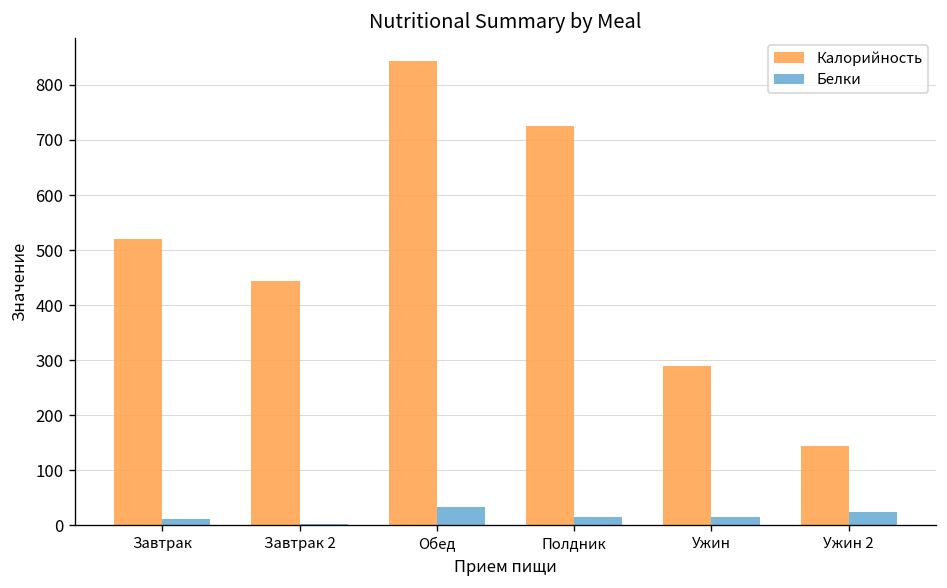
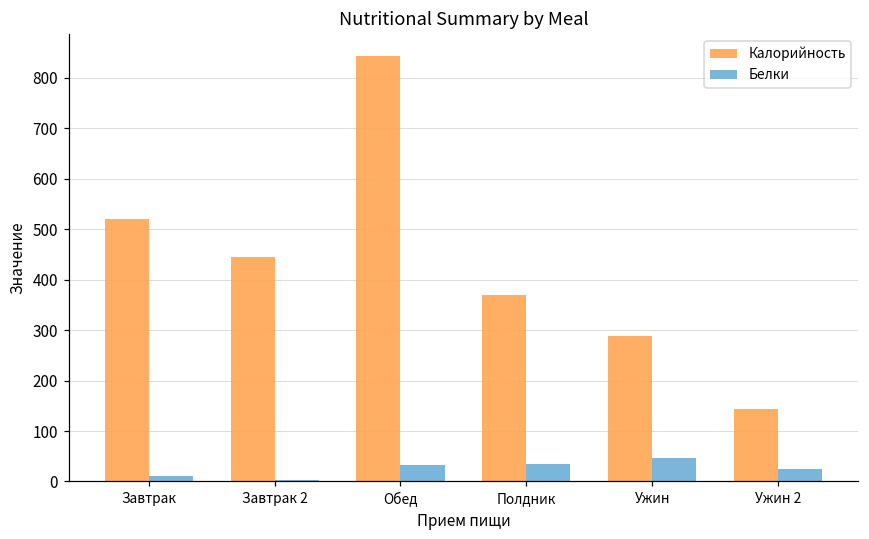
Калорийность, Полдник: 730 -> 370
Белки, Полдник: 10 -> 30
Белки, Ужин: 20 -> 50
